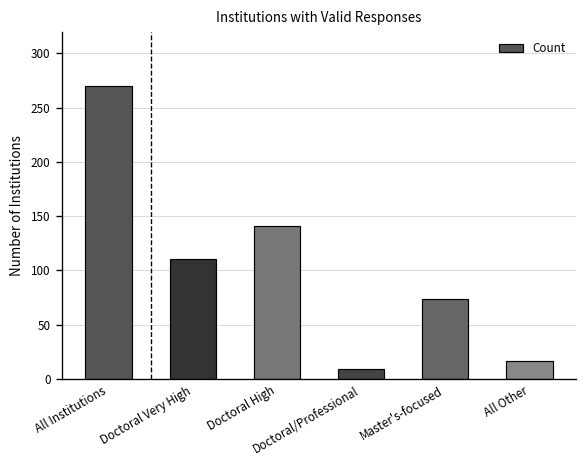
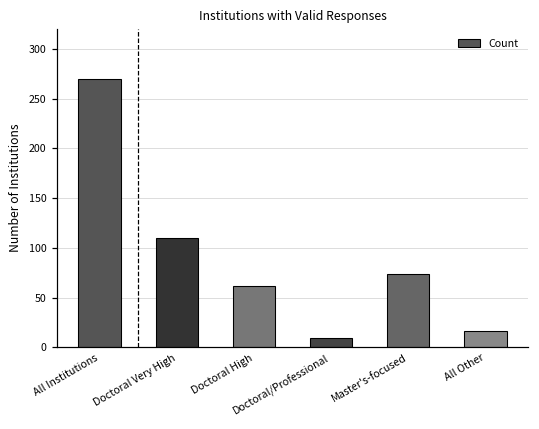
Doctoral High: 140 -> 60
